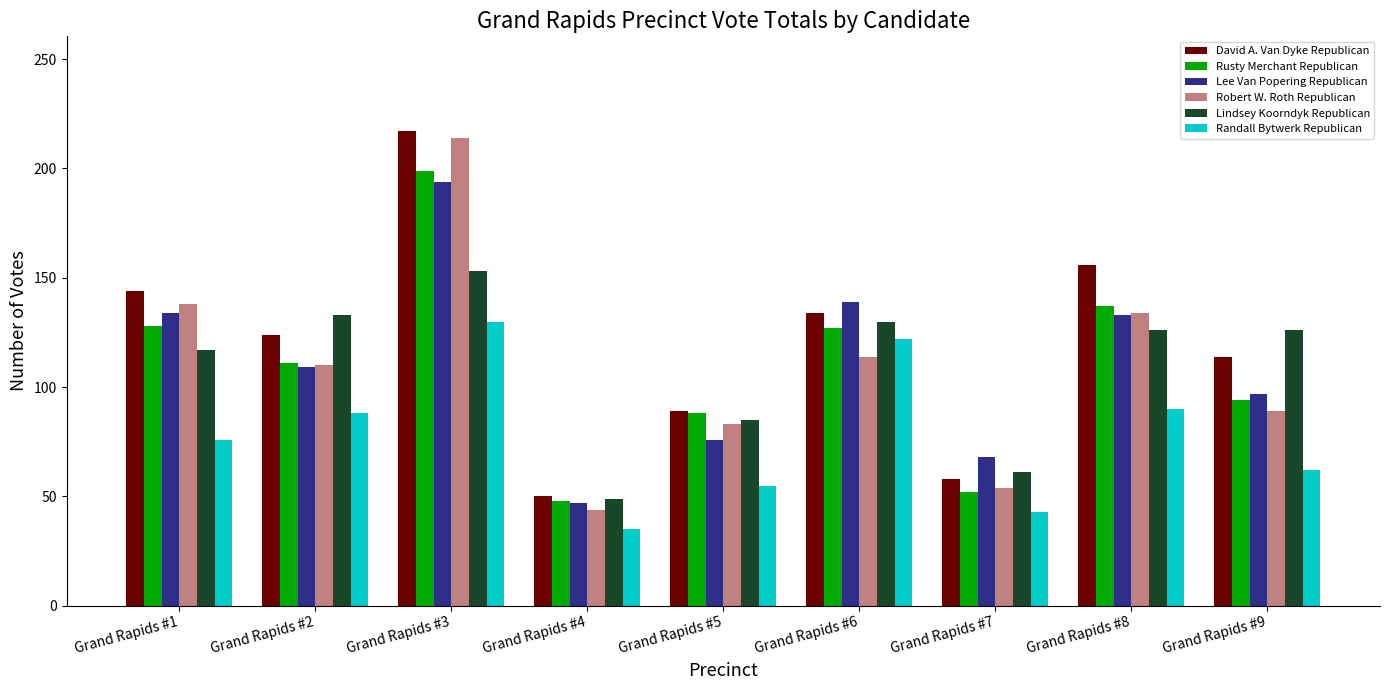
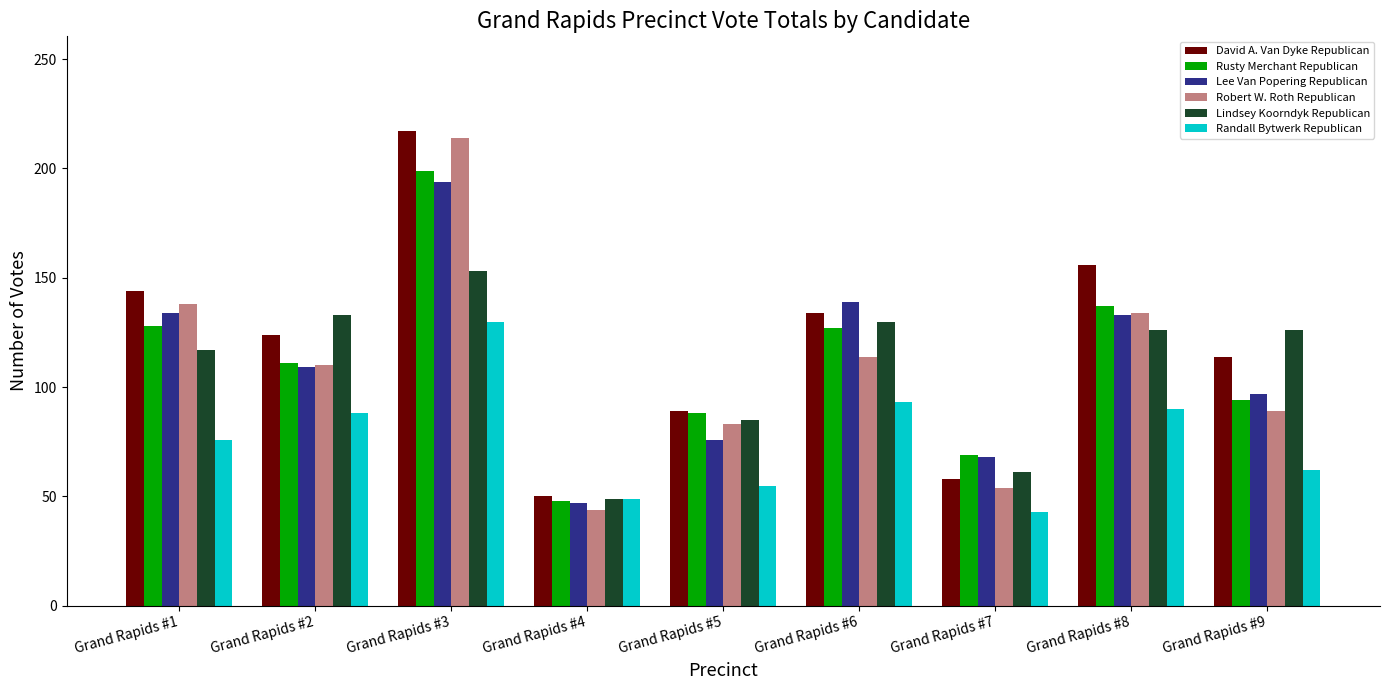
Randall Bytwerk Republican, Grand Rapids #4: 35 -> 49
Randall Bytwerk Republican, Grand Rapids #6: 122 -> 93
Rusty Merchant Republican, Grand Rapids #7: 52 -> 69
